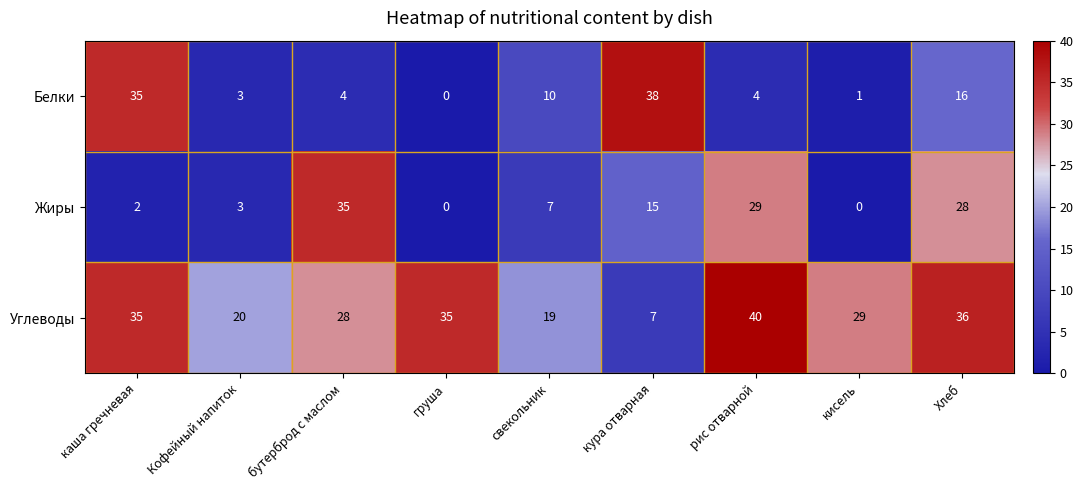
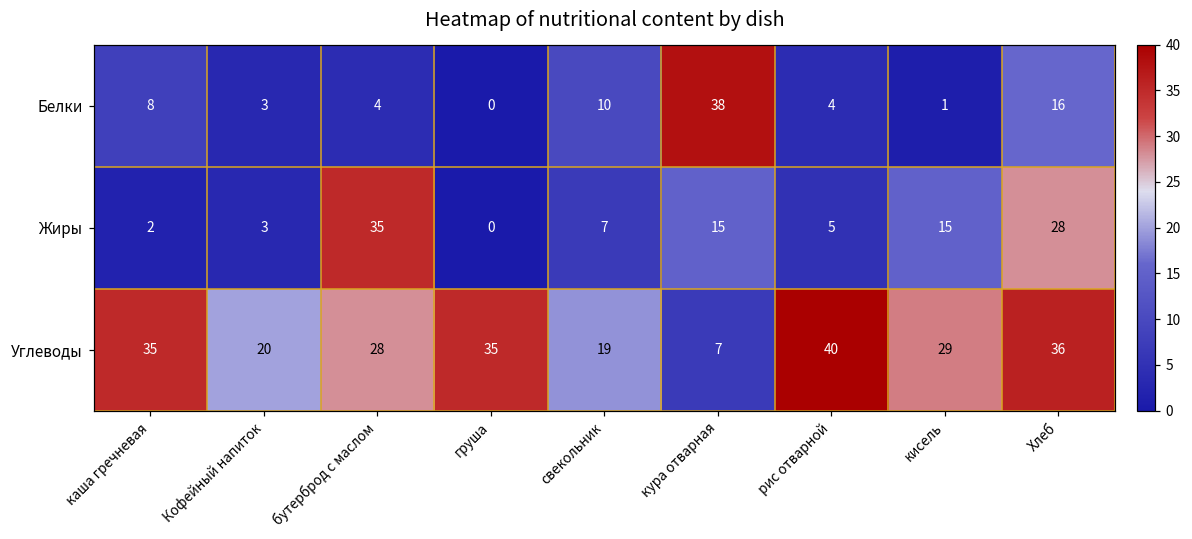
Белки, каша гречневая: 35 -> 8
Жиры, рис отварной: 29 -> 5
Жиры, кисель: 0 -> 15
